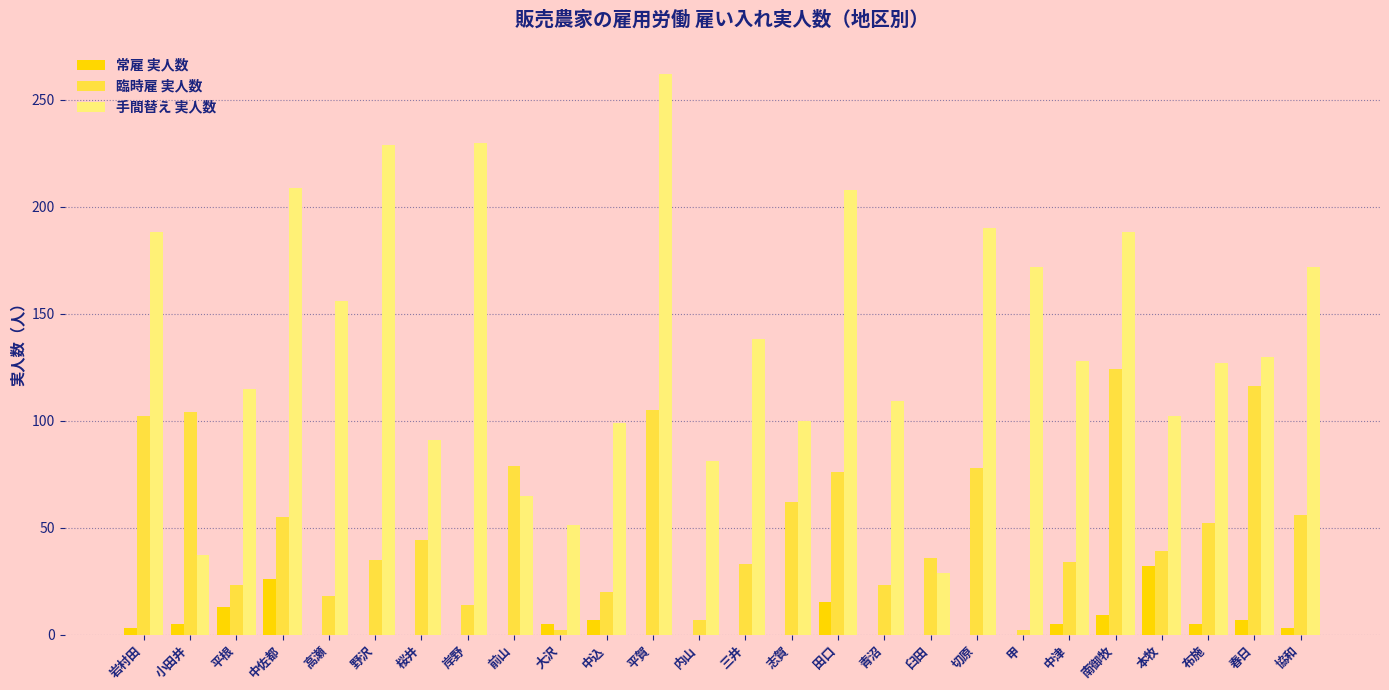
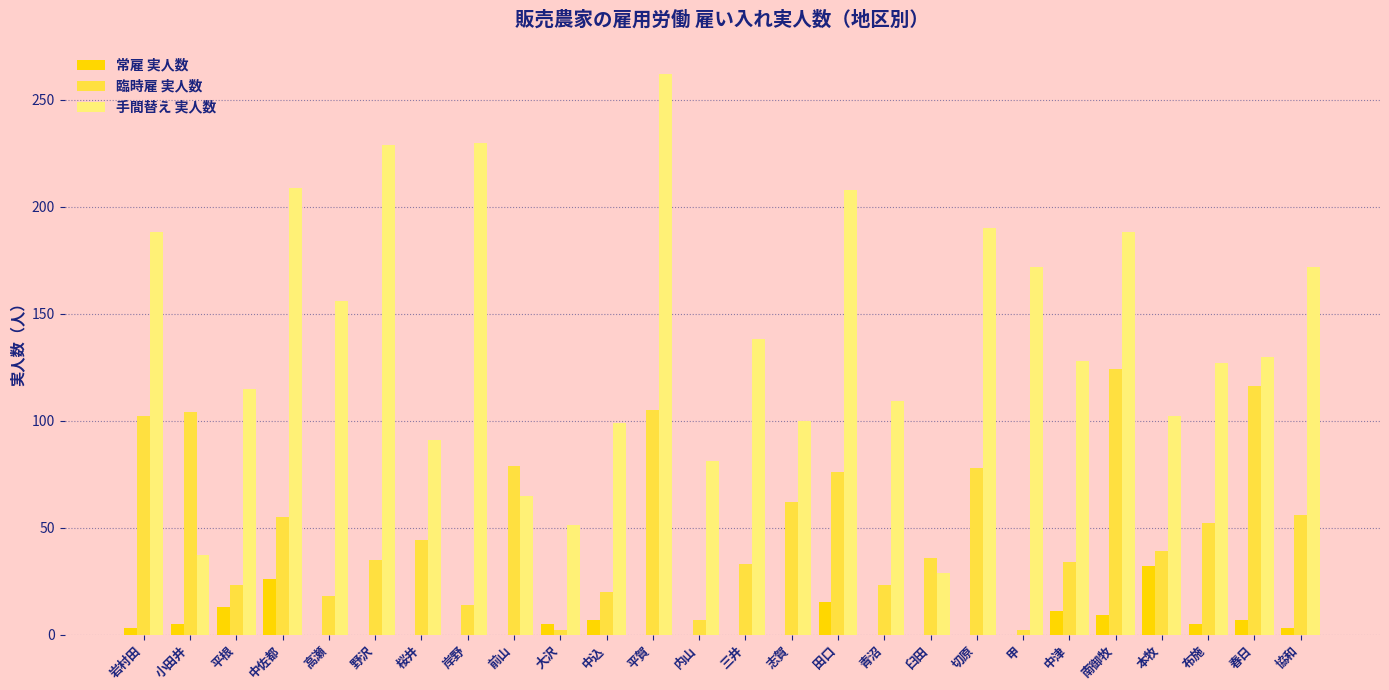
常雇 実人数, 中津: 5 -> 11
